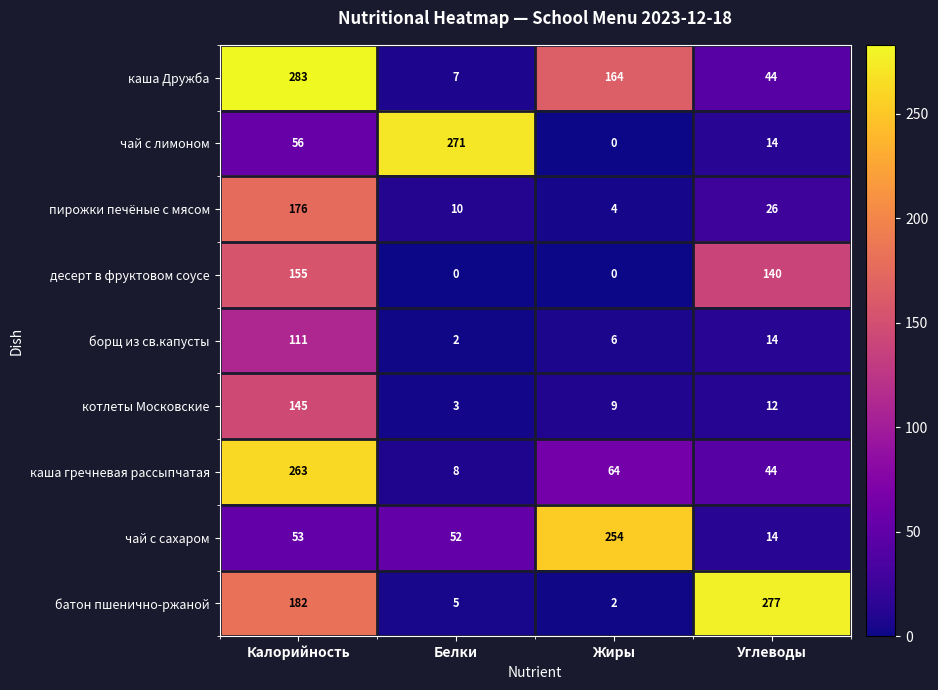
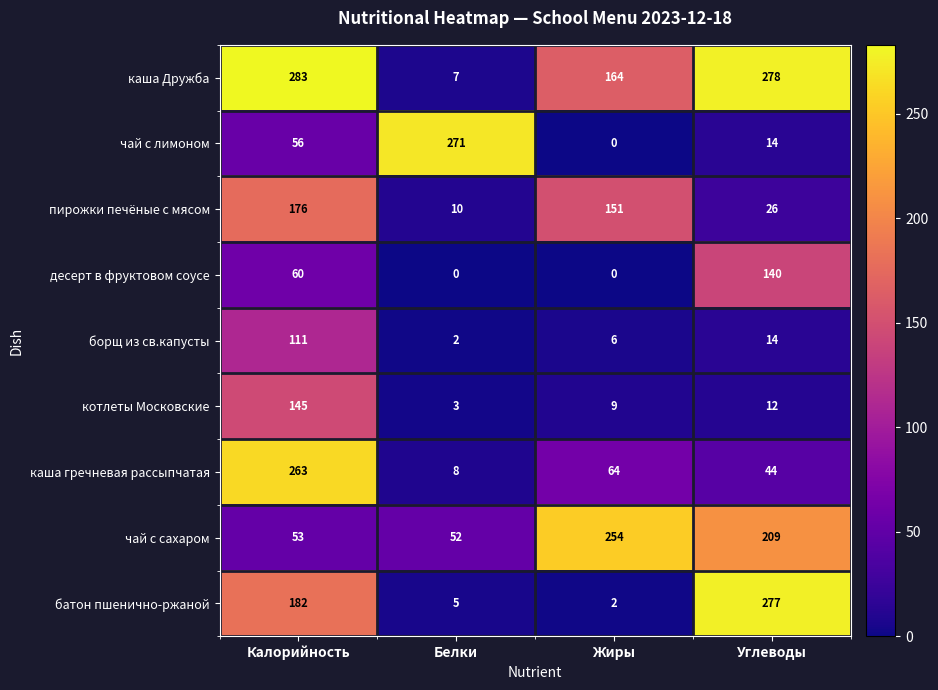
каша Дружба, Углеводы: 44 -> 278
пирожки печёные с мясом, Жиры: 4 -> 151
десерт в фруктовом соусе, Калорийность: 155 -> 60
чай с сахаром, Углеводы: 14 -> 209
